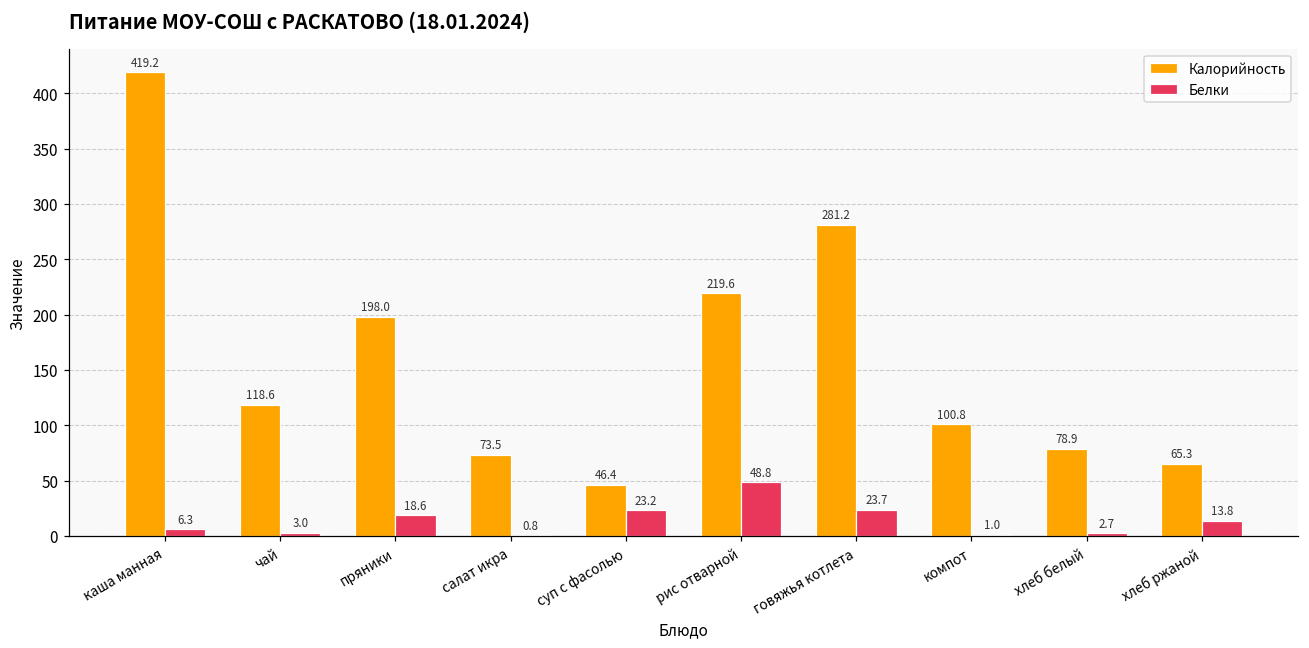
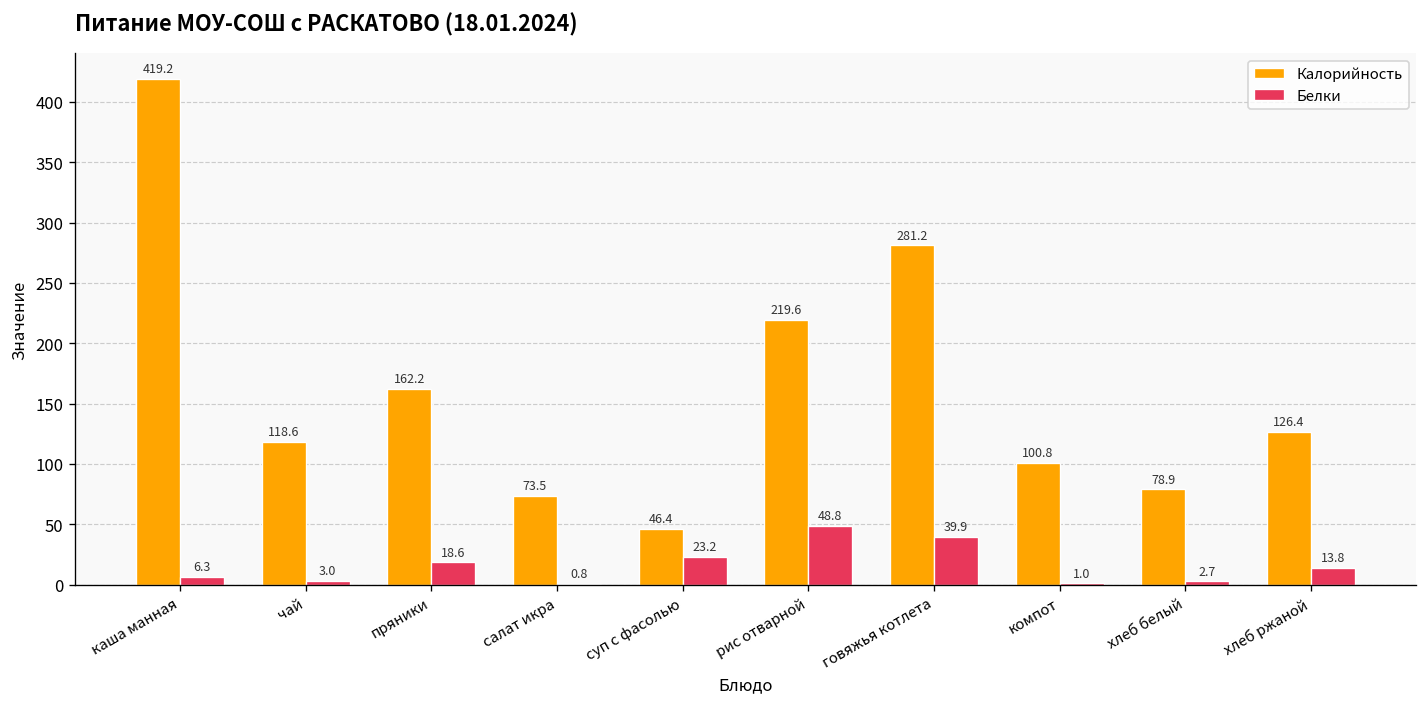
Калорийность, пряники: 198.0 -> 162.2
Белки, говяжья котлета: 23.7 -> 39.9
Калорийность, хлеб ржаной: 65.3 -> 126.4
